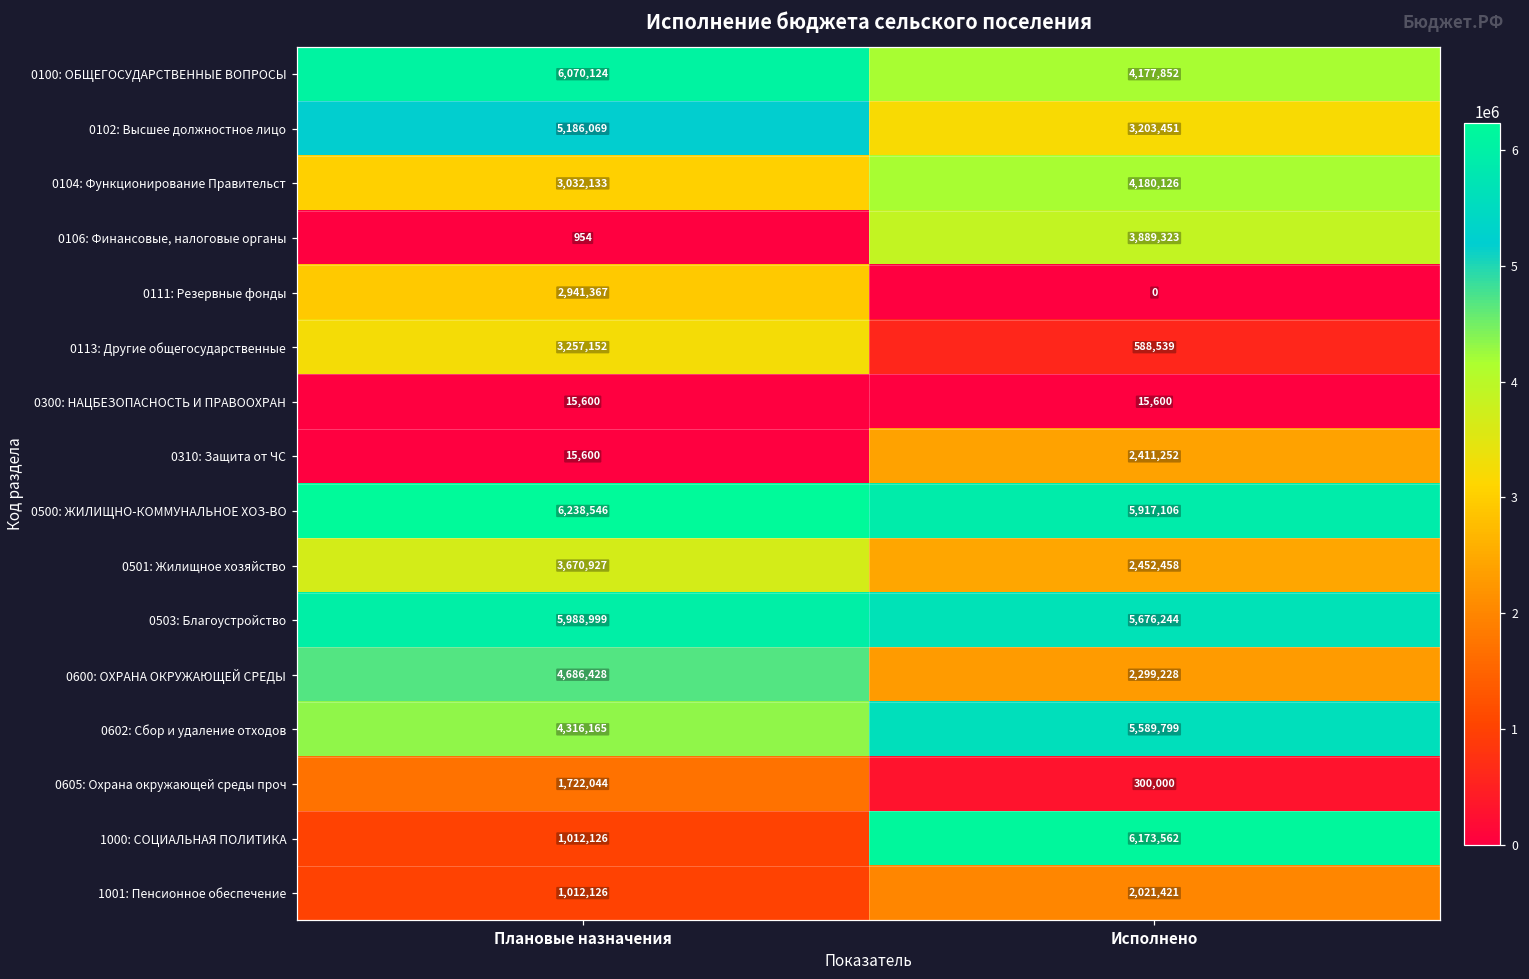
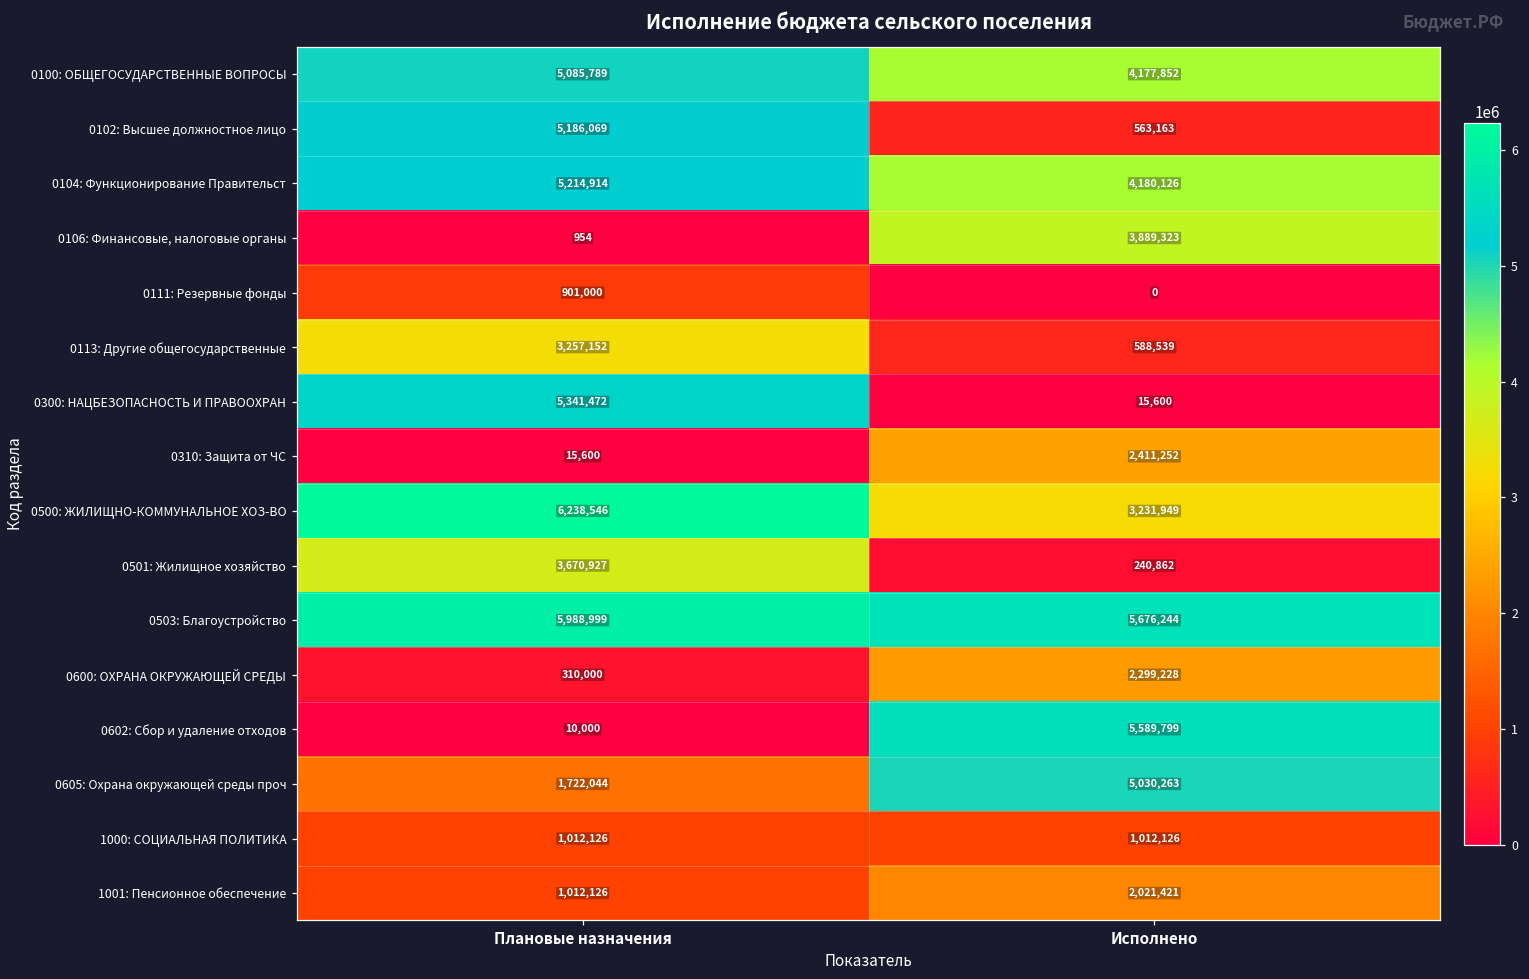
0100: ОБЩЕГОСУДАРСТВЕННЫЕ ВОПРОСЫ, Плановые назначения: 6,070,124 -> 5,085,789
0102: Высшее должностное лицо, Исполнено: 3,203,451 -> 563,163
0104: Функционирование Правительст, Плановые назначения: 3,032,133 -> 5,214,914
0111: Резервные фонды, Плановые назначения: 2,941,367 -> 901,000
0300: НАЦБЕЗОПАСНОСТЬ И ПРАВООХРАН, Плановые назначения: 15,600 -> 5,341,472
0500: ЖИЛИЩНО-КОММУНАЛЬНОЕ ХОЗ-ВО, Исполнено: 5,917,106 -> 3,231,949
0501: Жилищное хозяйство, Исполнено: 2,452,458 -> 240,862
0600: ОХРАНА ОКРУЖАЮЩЕЙ СРЕДЫ, Плановые назначения: 4,686,428 -> 310,000
0602: Сбор и удаление отходов, Плановые назначения: 4,316,165 -> 10,000
0605: Охрана окружающей среды проч, Исполнено: 300,000 -> 5,030,263
1000: СОЦИАЛЬНАЯ ПОЛИТИКА, Исполнено: 6,173,562 -> 1,012,126
